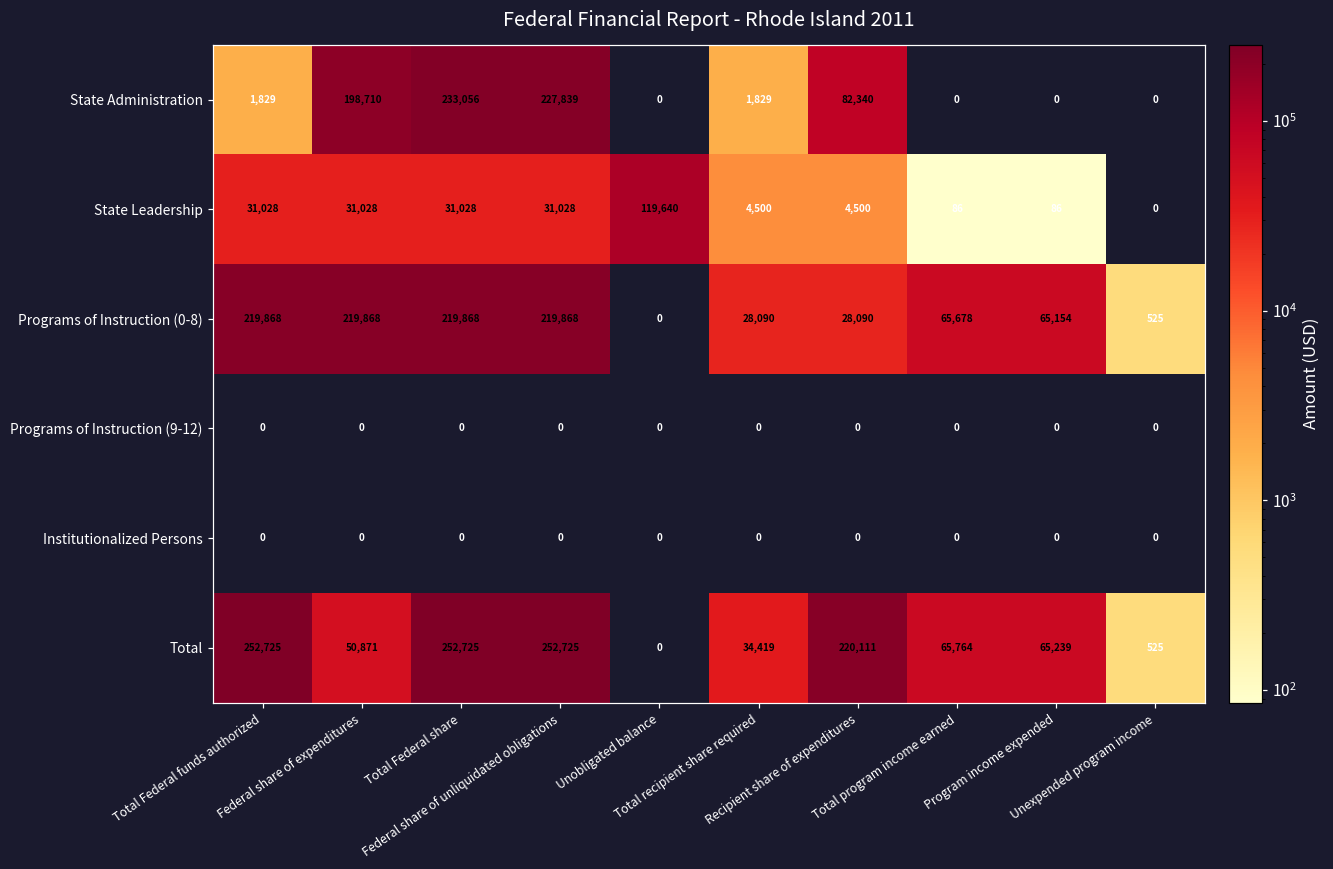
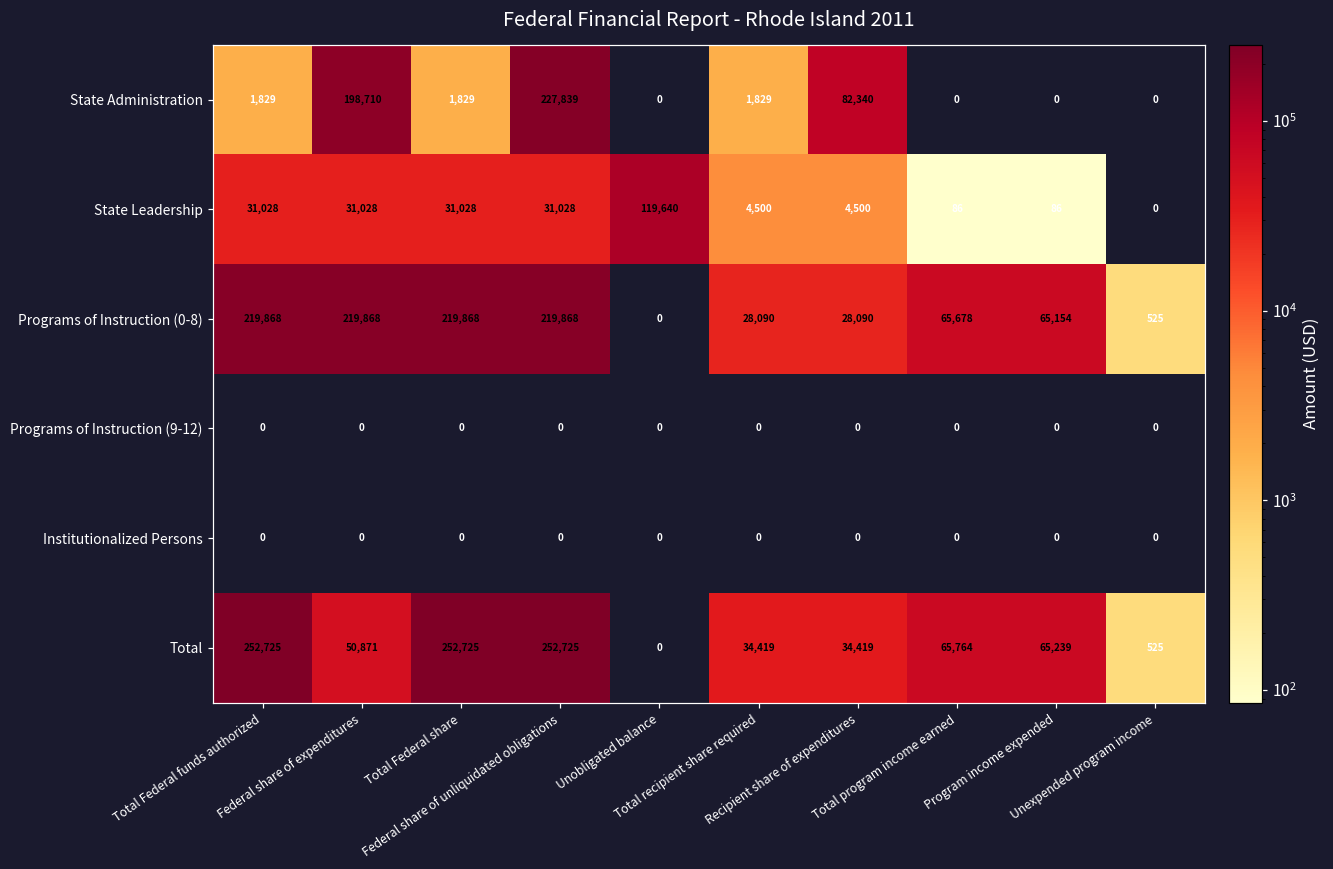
State Administration, Total Federal share: 233,056 -> 1,829
Total, Recipient share of expenditures: 220,111 -> 34,419
